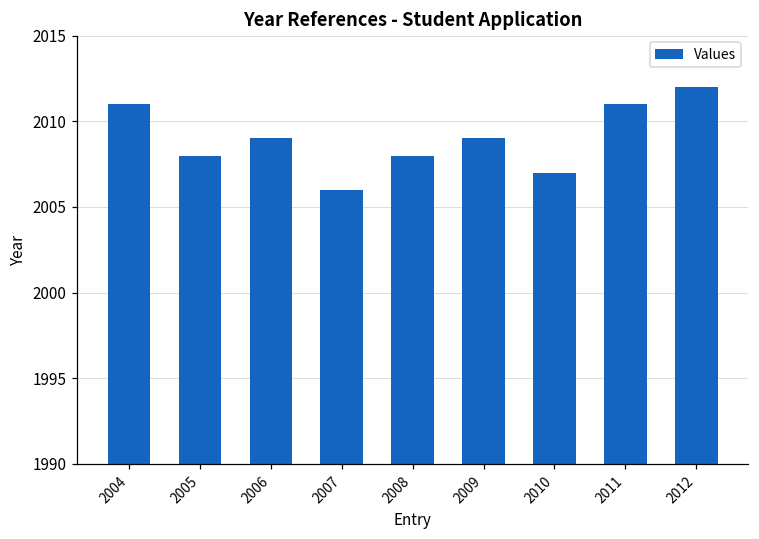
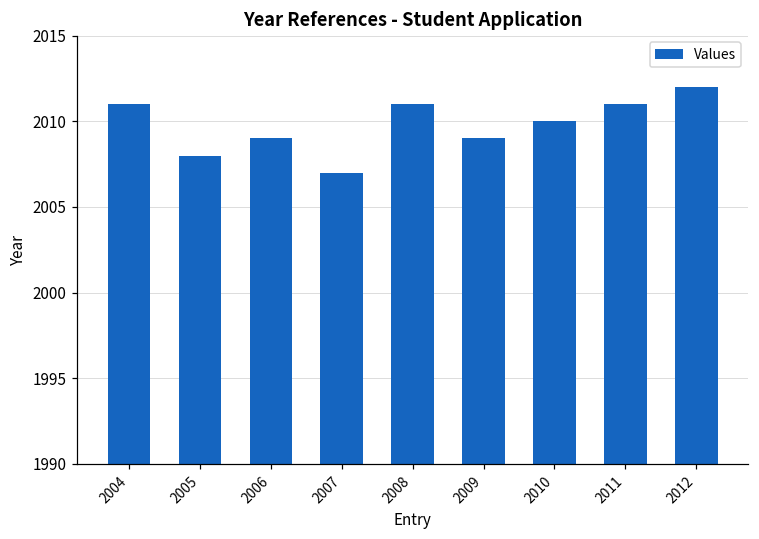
2007: 2006 -> 2007
2008: 2008 -> 2011
2010: 2007 -> 2010
